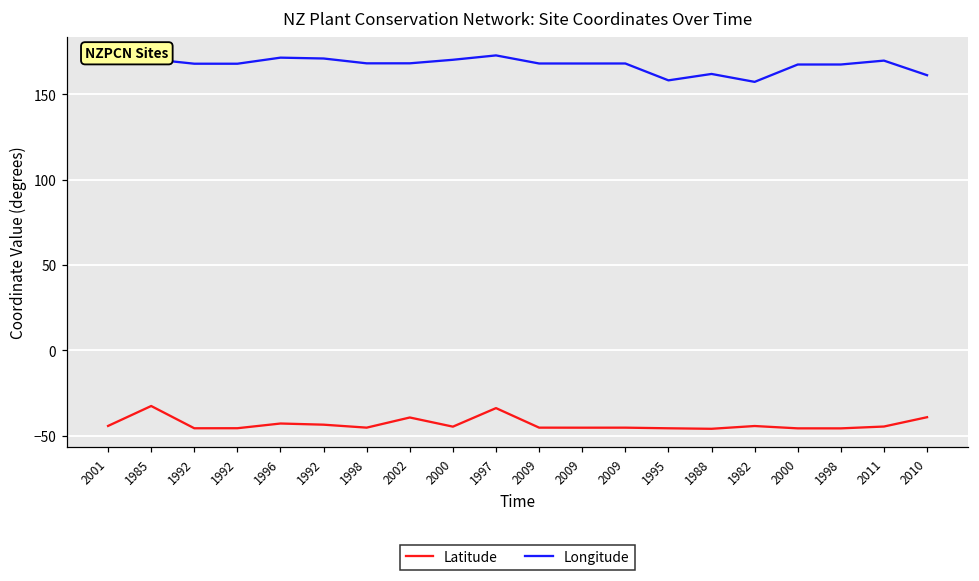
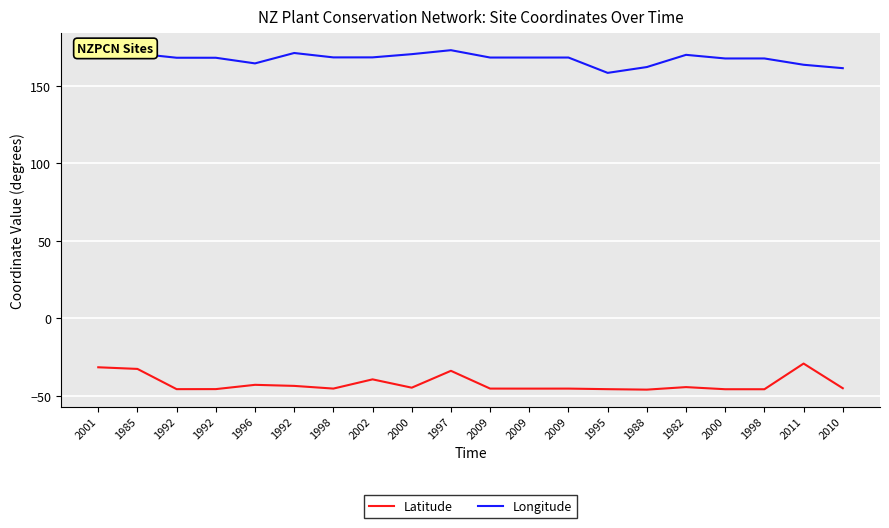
Latitude, 2001: -44 -> -32
Longitude, 1996: 172 -> 164
Longitude, 1982: 157 -> 170
Latitude, 2011: -45 -> -29
Longitude, 2011: 170 -> 163
Latitude, 2010: -39 -> -45
